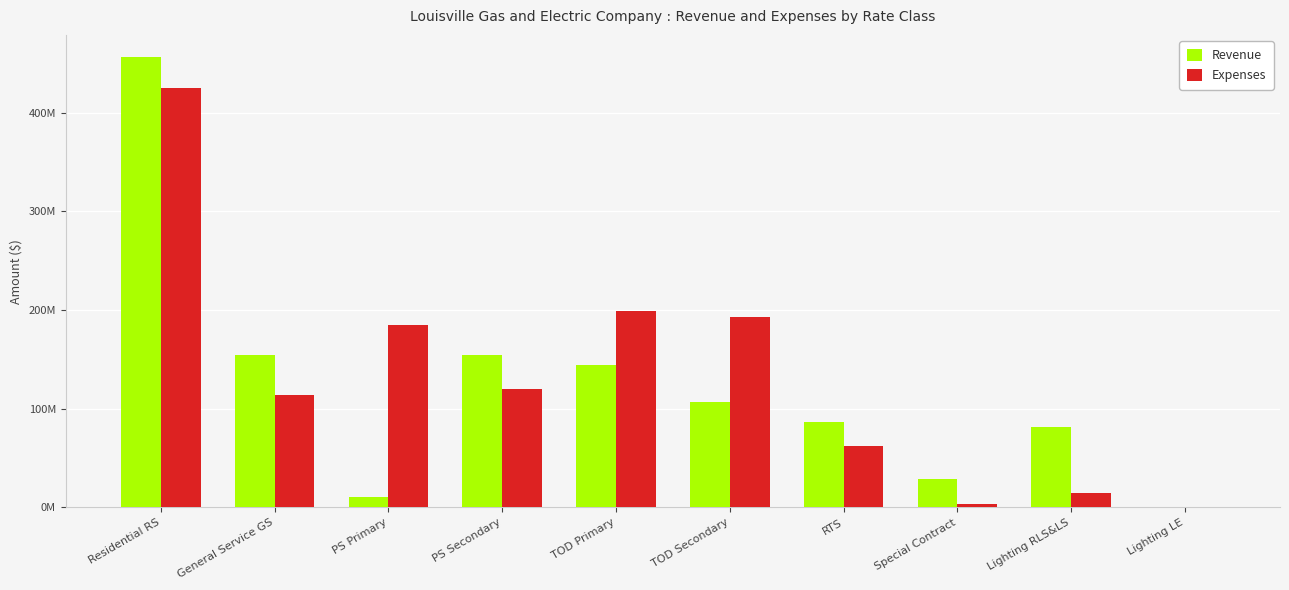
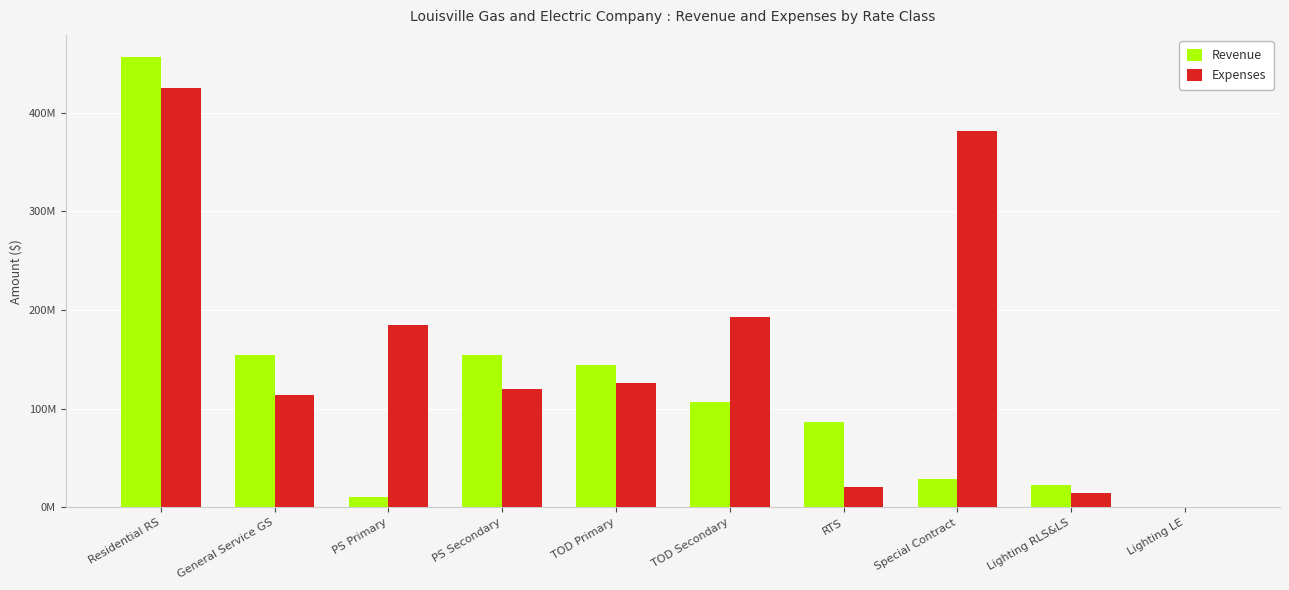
Expenses, TOD Primary: 200000000 -> 130000000
Expenses, RTS: 60000000 -> 20000000
Expenses, Special Contract: 0 -> 380000000
Revenue, Lighting RLS&LS: 80000000 -> 20000000
